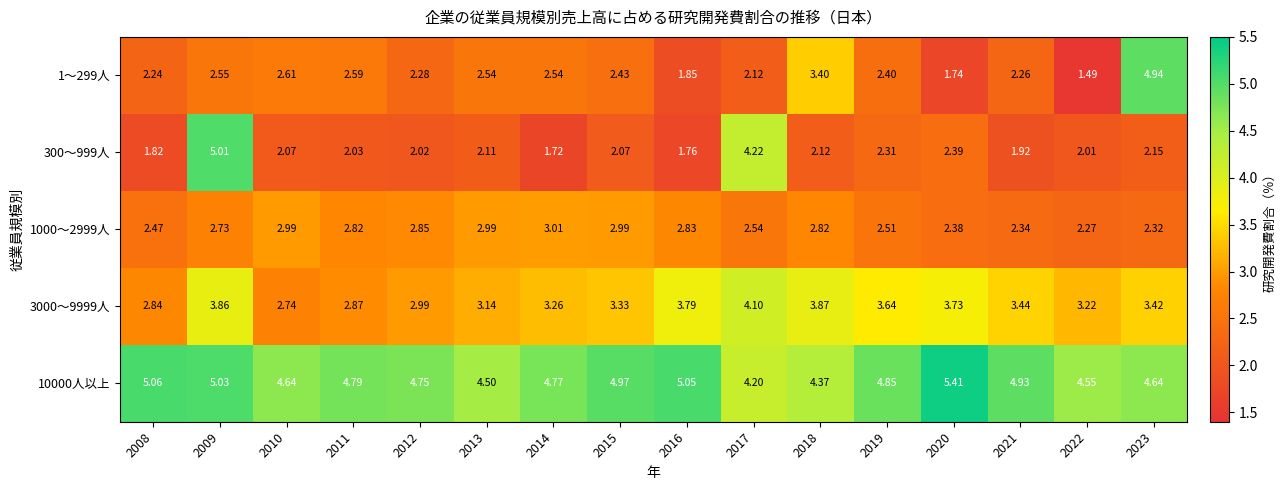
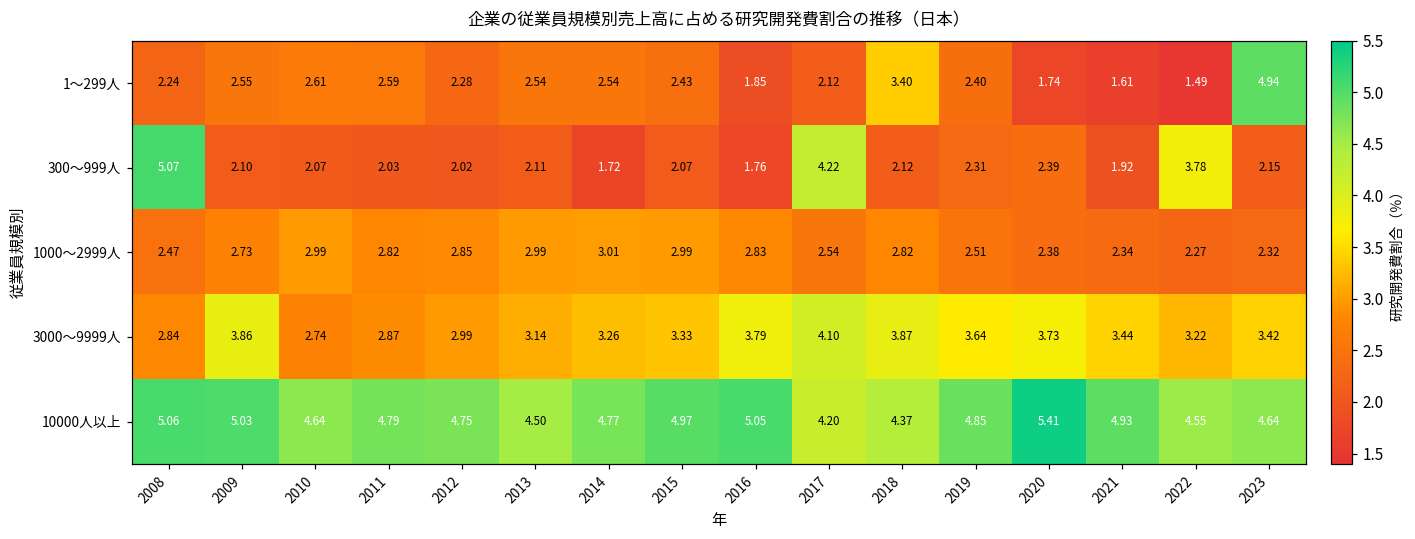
1～299人, 2021: 2.26 -> 1.61
300～999人, 2008: 1.82 -> 5.07
300～999人, 2009: 5.01 -> 2.10
300～999人, 2022: 2.01 -> 3.78
